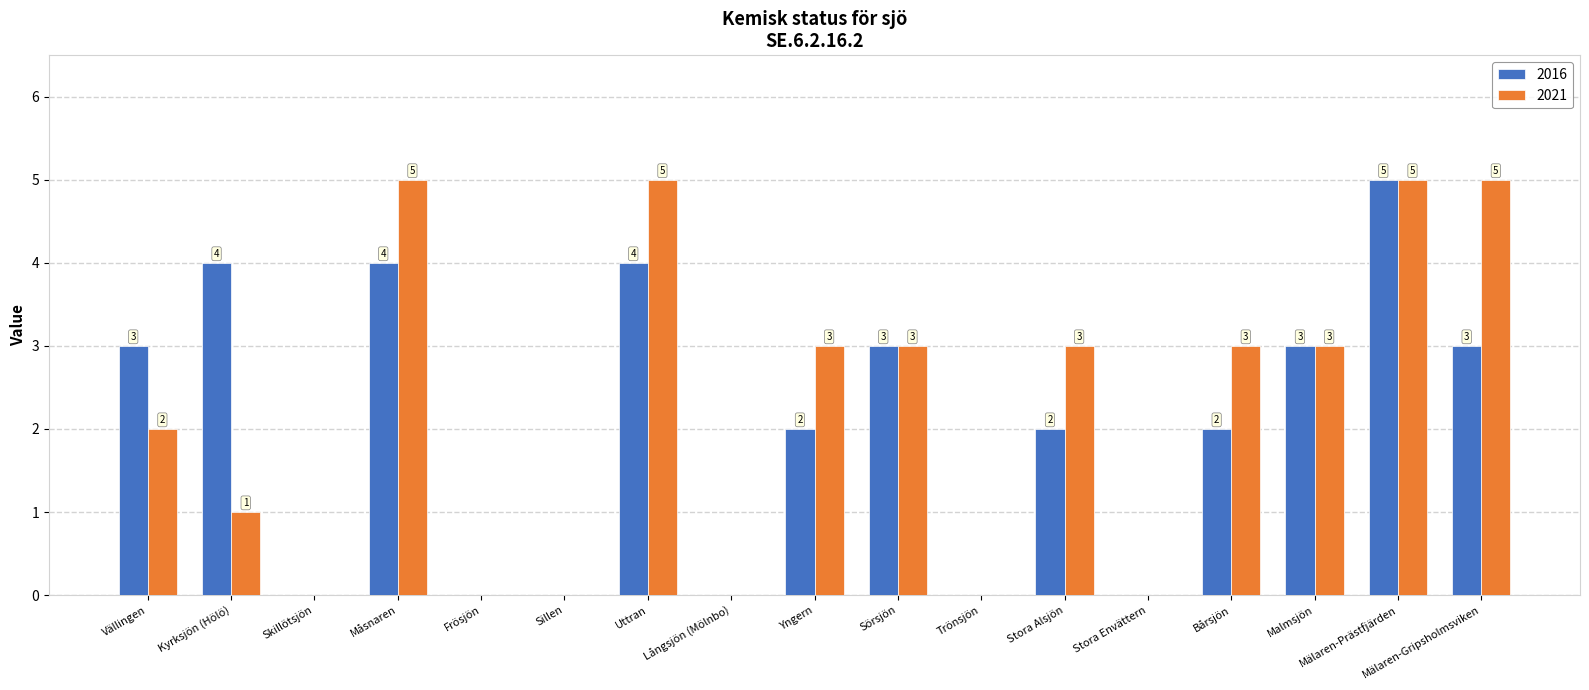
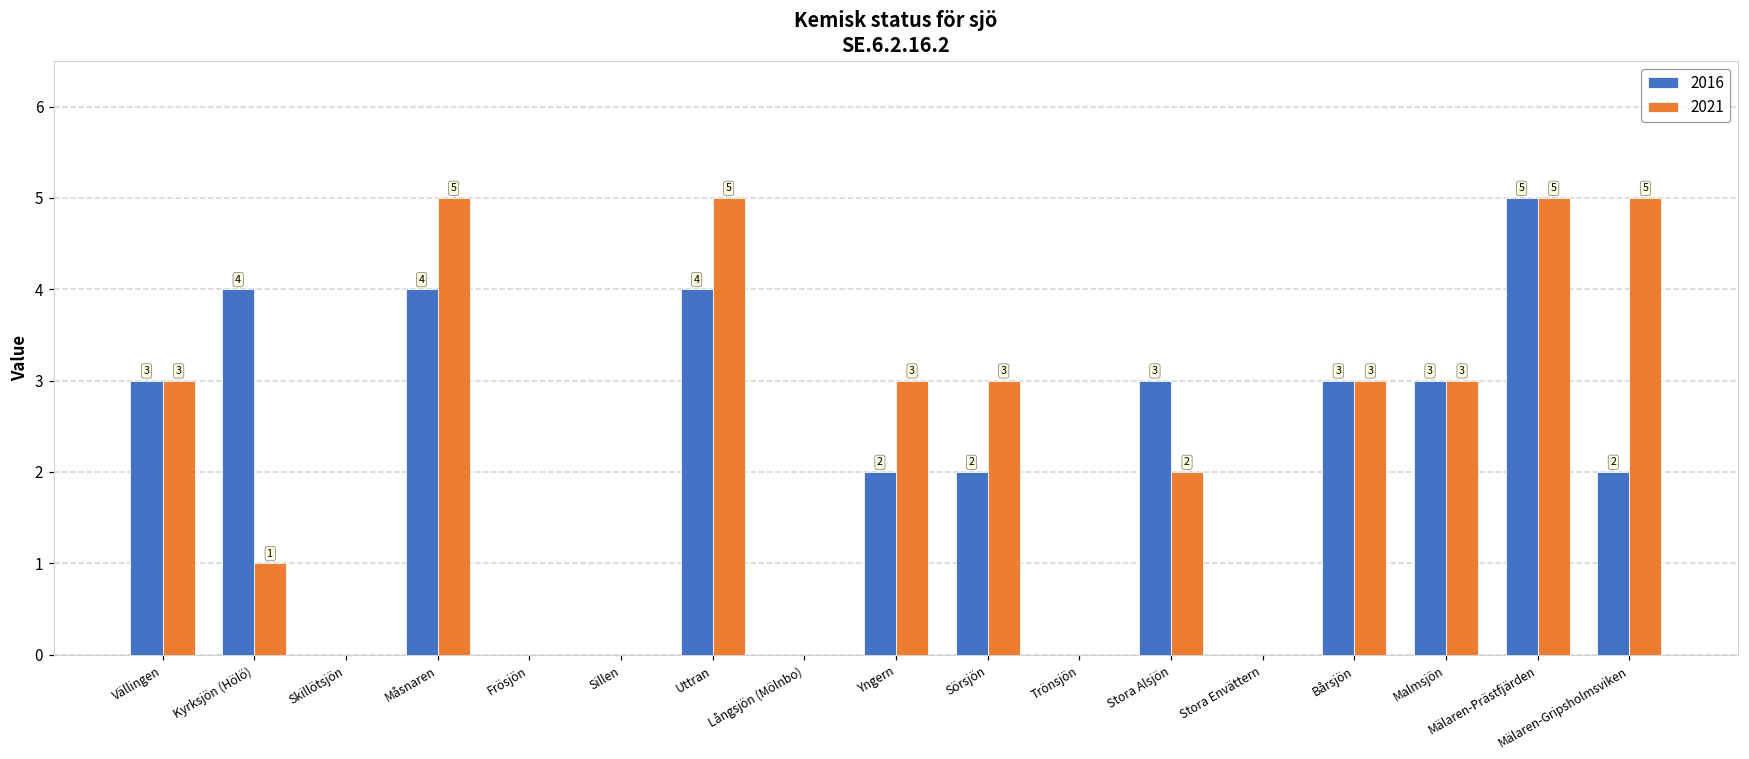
2021, Vällingen: 2 -> 3
2016, Sörsjön: 3 -> 2
2016, Stora Alsjön: 2 -> 3
2021, Stora Alsjön: 3 -> 2
2016, Bårsjön: 2 -> 3
2016, Mälaren-Gripsholmsviken: 3 -> 2
